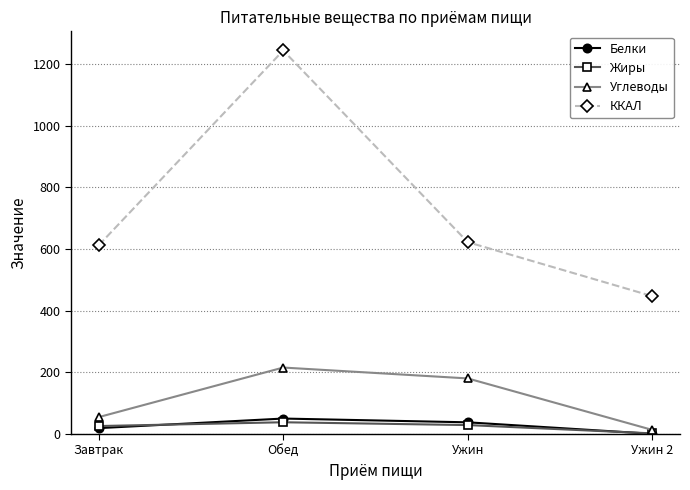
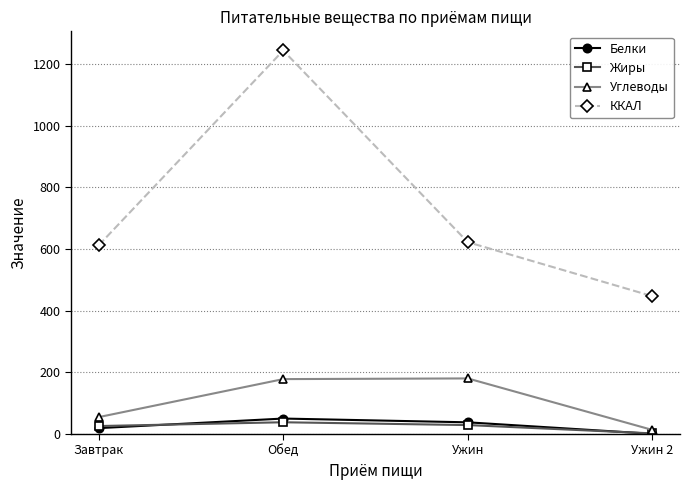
Углеводы, Обед: 220 -> 180
